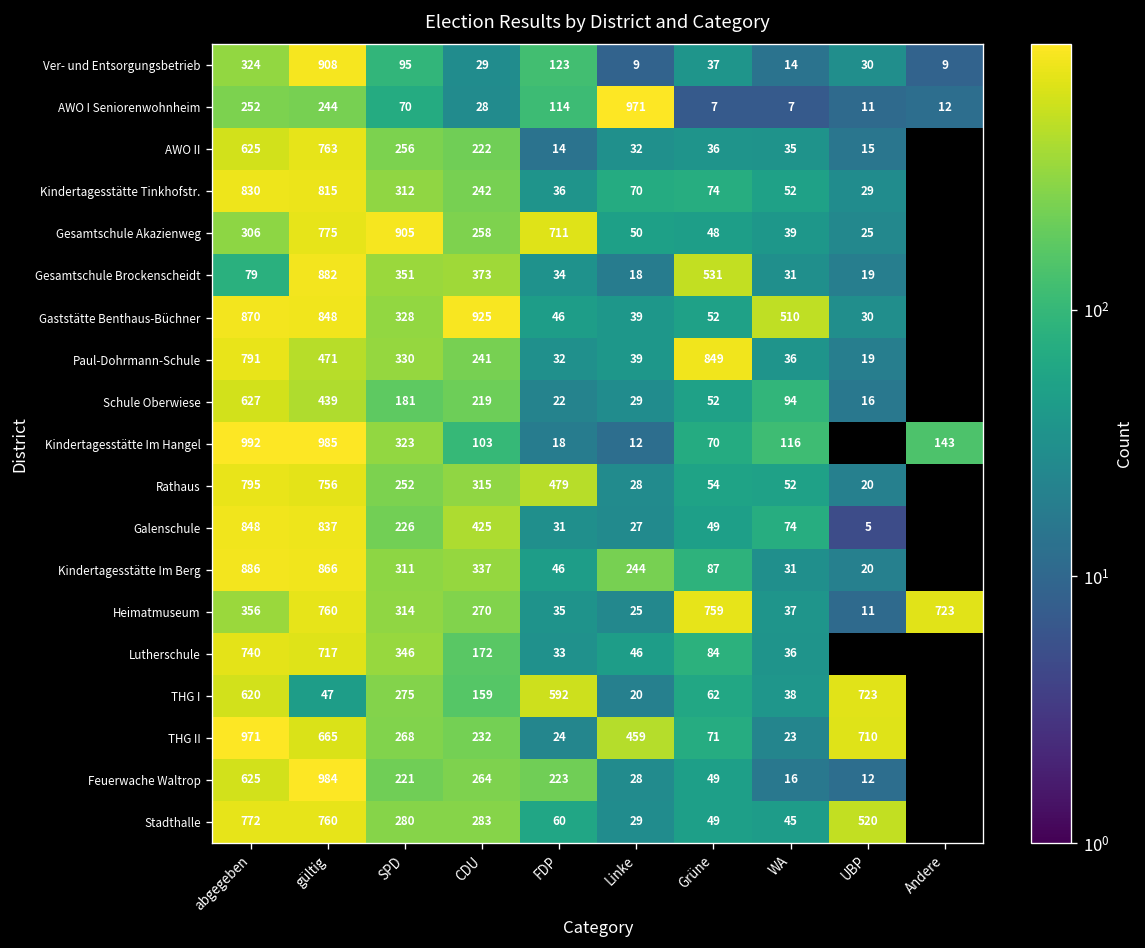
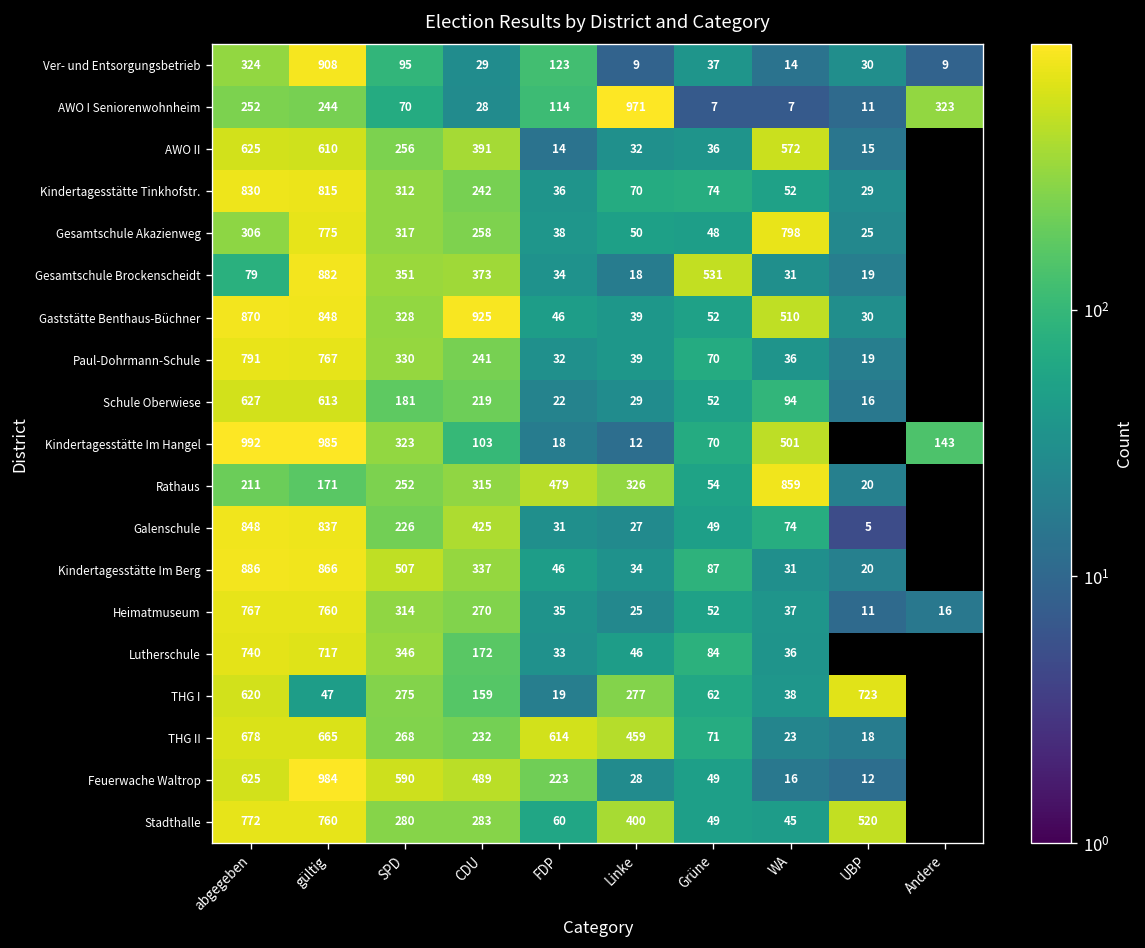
AWO I Seniorenwohnheim, Andere: 12 -> 323
AWO II, gültig: 763 -> 610
AWO II, CDU: 222 -> 391
AWO II, WA: 35 -> 572
Gesamtschule Akazienweg, SPD: 905 -> 317
Gesamtschule Akazienweg, FDP: 711 -> 38
Gesamtschule Akazienweg, WA: 39 -> 798
Paul-Dohrmann-Schule, gültig: 471 -> 767
Paul-Dohrmann-Schule, Grüne: 849 -> 70
Schule Oberwiese, gültig: 439 -> 613
Kindertagesstätte Im Hangel, WA: 116 -> 501
Rathaus, abgegeben: 795 -> 211
Rathaus, gültig: 756 -> 171
Rathaus, Linke: 28 -> 326
Rathaus, WA: 52 -> 859
Kindertagesstätte Im Berg, SPD: 311 -> 507
Kindertagesstätte Im Berg, Linke: 244 -> 34
Heimatmuseum, abgegeben: 356 -> 767
Heimatmuseum, Grüne: 759 -> 52
Heimatmuseum, Andere: 723 -> 16
THG I, FDP: 592 -> 19
THG I, Linke: 20 -> 277
THG II, abgegeben: 971 -> 678
THG II, FDP: 24 -> 614
THG II, UBP: 710 -> 18
Feuerwache Waltrop, SPD: 221 -> 590
Feuerwache Waltrop, CDU: 264 -> 489
Stadthalle, Linke: 29 -> 400
